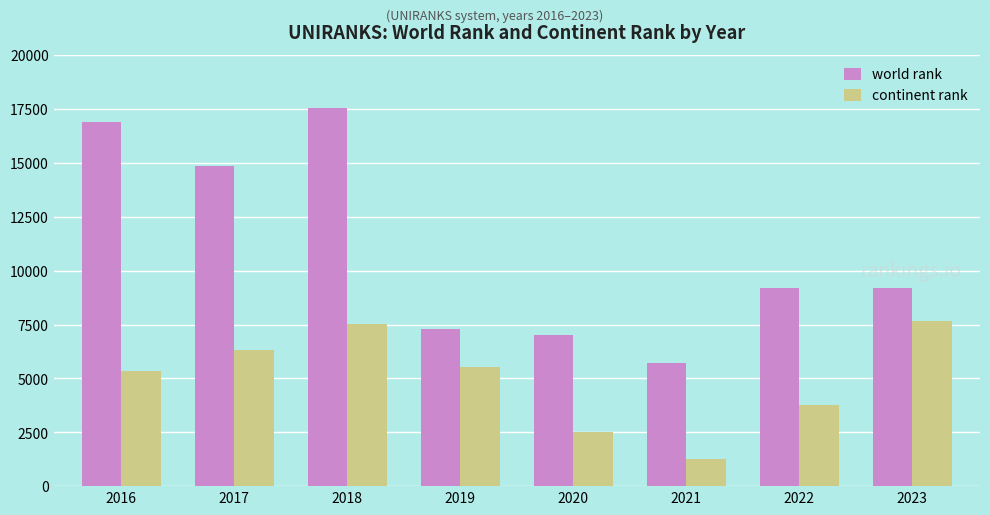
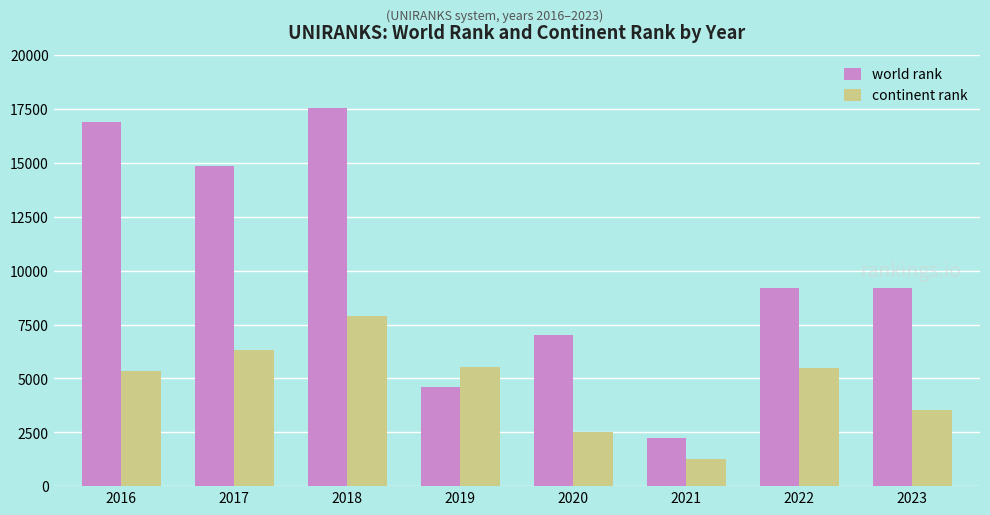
continent rank, 2018: 7500 -> 7900
world rank, 2019: 7300 -> 4600
world rank, 2021: 5700 -> 2200
continent rank, 2022: 3800 -> 5500
continent rank, 2023: 7700 -> 3500
